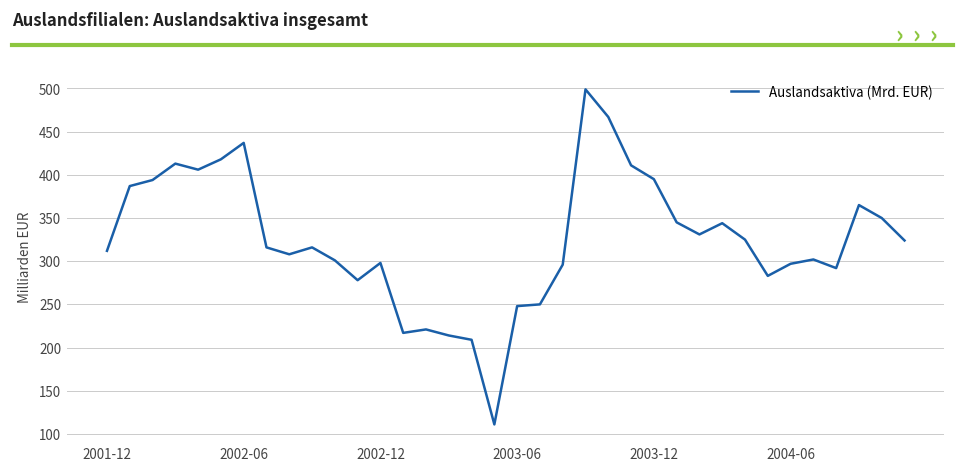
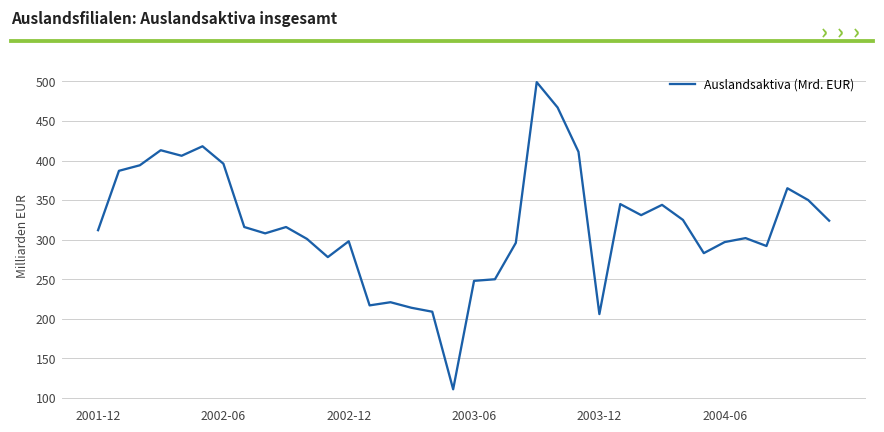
2002-06: 440 -> 400
2003-12: 400 -> 210
